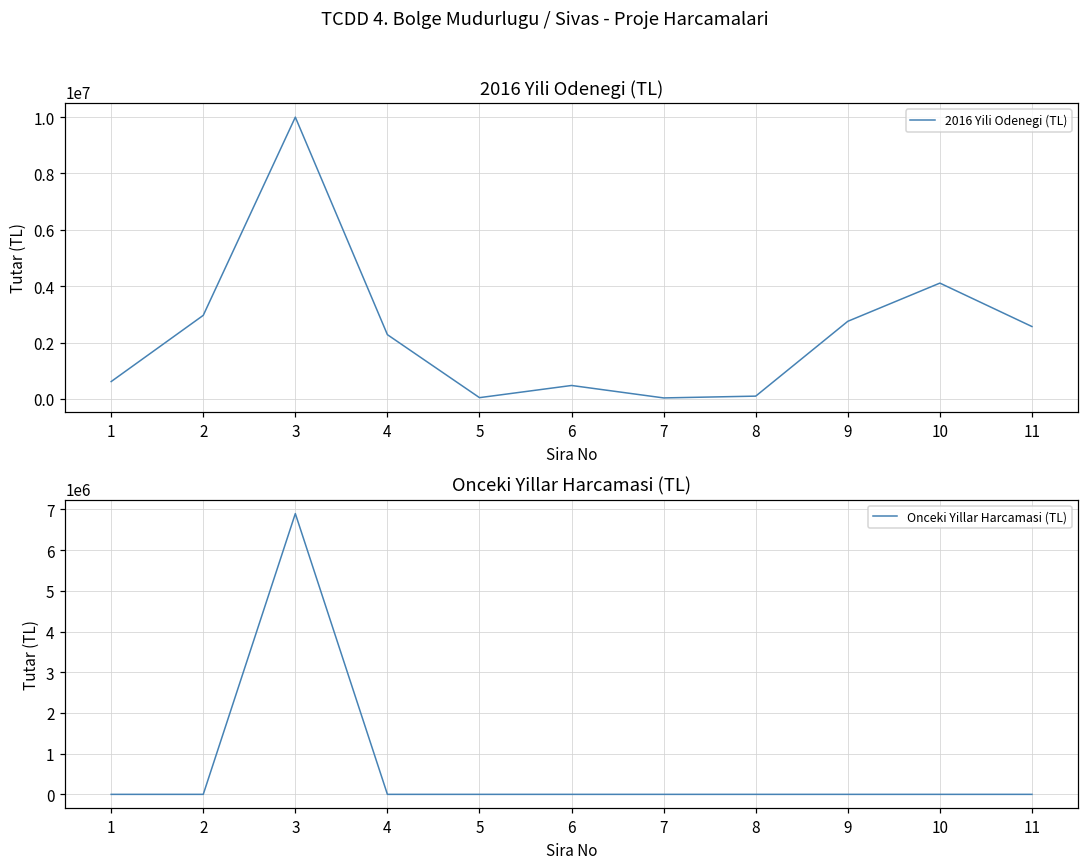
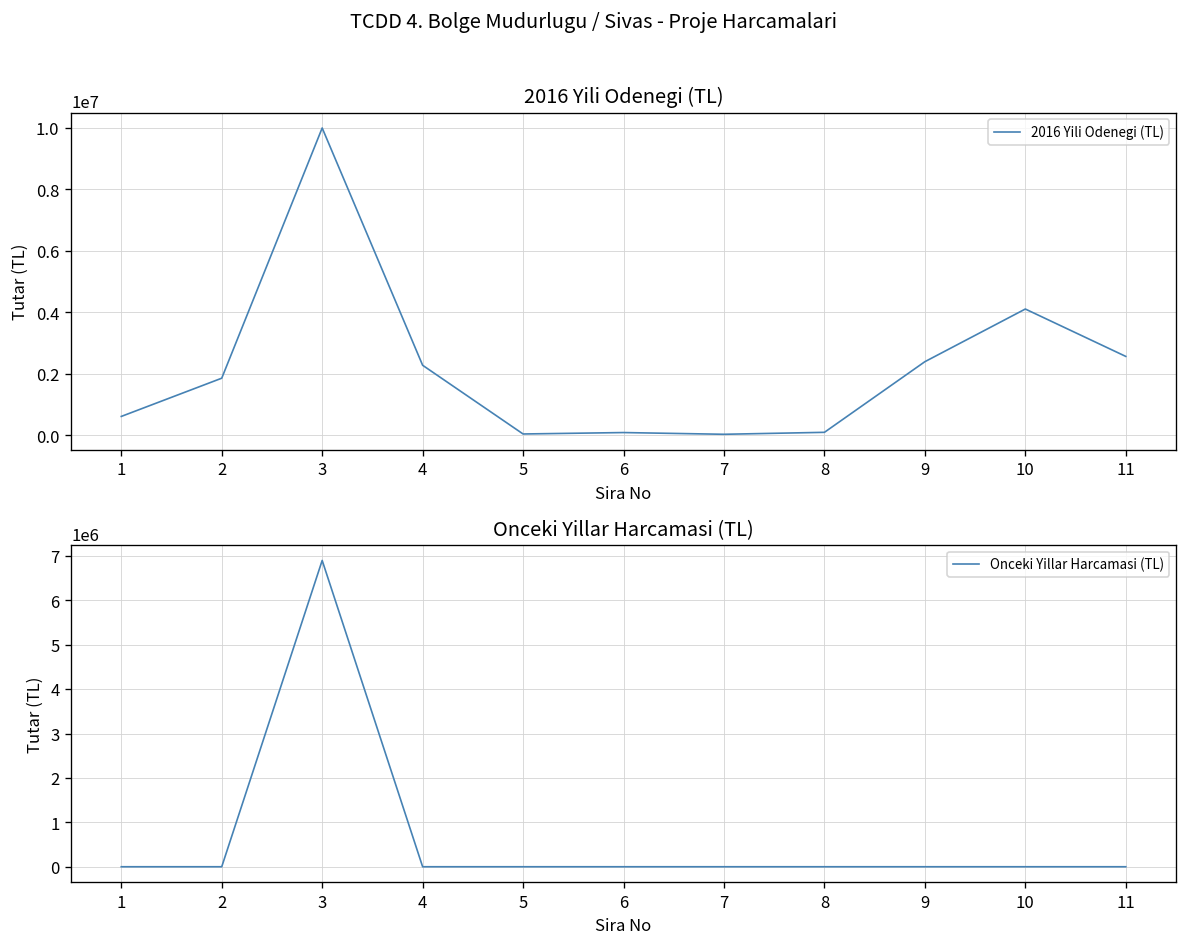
2016 Yili Odenegi (TL), 2: 3000000 -> 1900000
2016 Yili Odenegi (TL), 6: 500000 -> 100000
2016 Yili Odenegi (TL), 9: 2800000 -> 2400000
